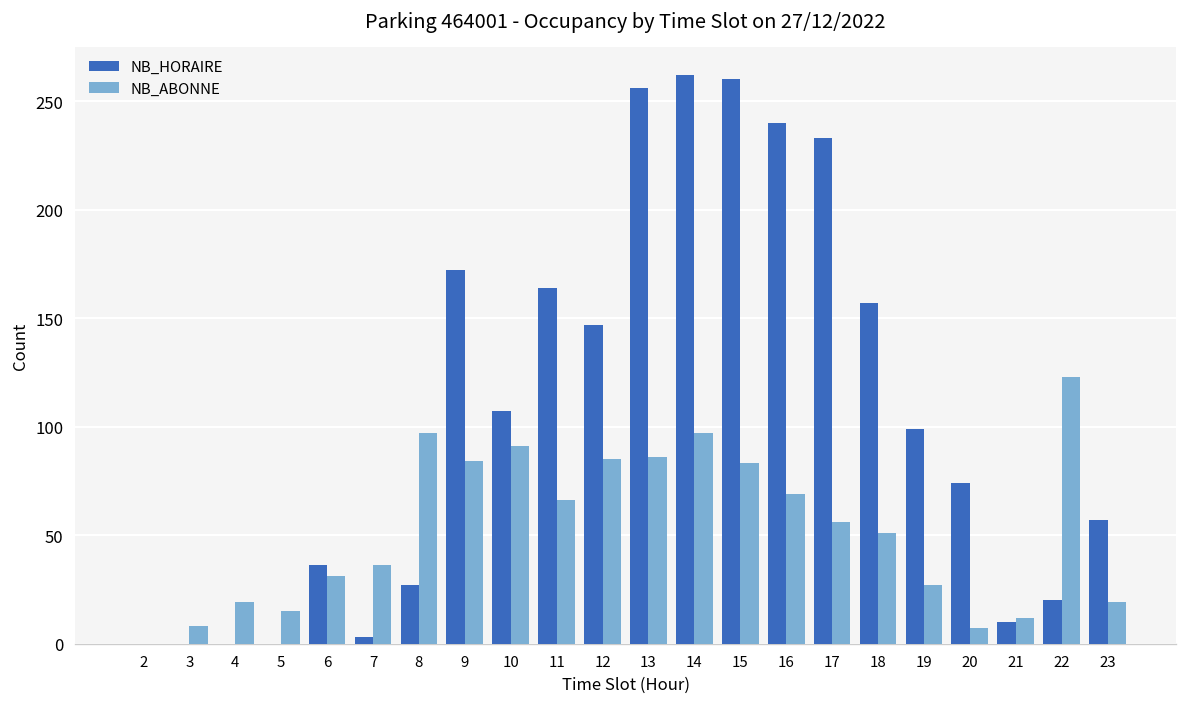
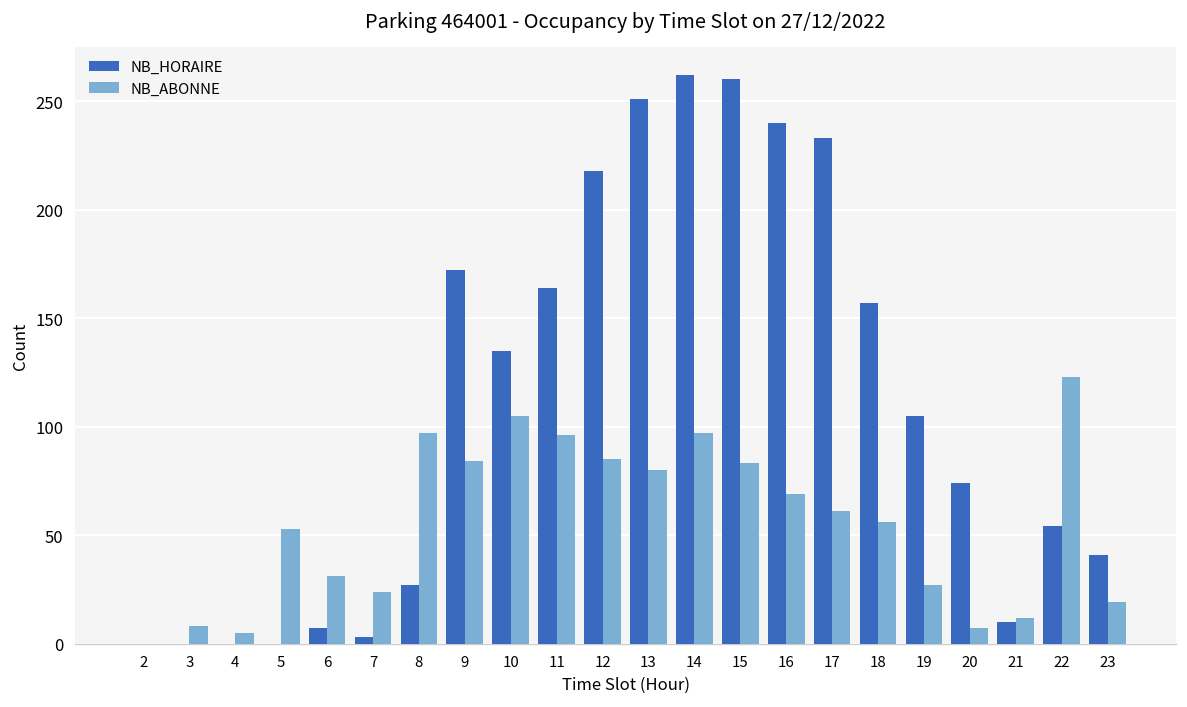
NB_ABONNE, 4: 19 -> 5
NB_ABONNE, 5: 15 -> 53
NB_HORAIRE, 6: 36 -> 7
NB_ABONNE, 7: 36 -> 24
NB_HORAIRE, 10: 107 -> 135
NB_ABONNE, 10: 91 -> 105
NB_ABONNE, 11: 66 -> 96
NB_HORAIRE, 12: 147 -> 218
NB_HORAIRE, 13: 256 -> 251
NB_ABONNE, 13: 86 -> 80
NB_ABONNE, 17: 56 -> 61
NB_ABONNE, 18: 51 -> 56
NB_HORAIRE, 19: 99 -> 105
NB_HORAIRE, 22: 20 -> 54
NB_HORAIRE, 23: 57 -> 41
